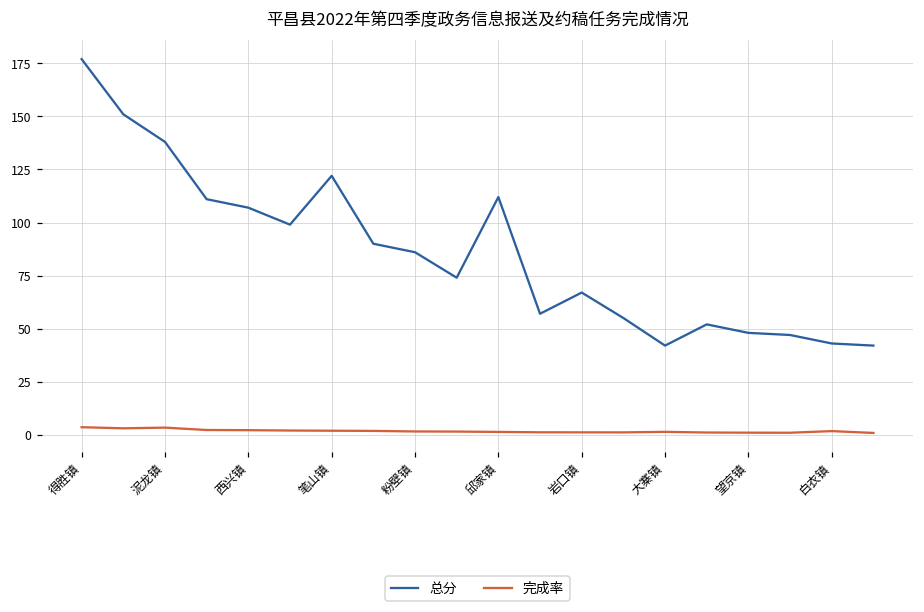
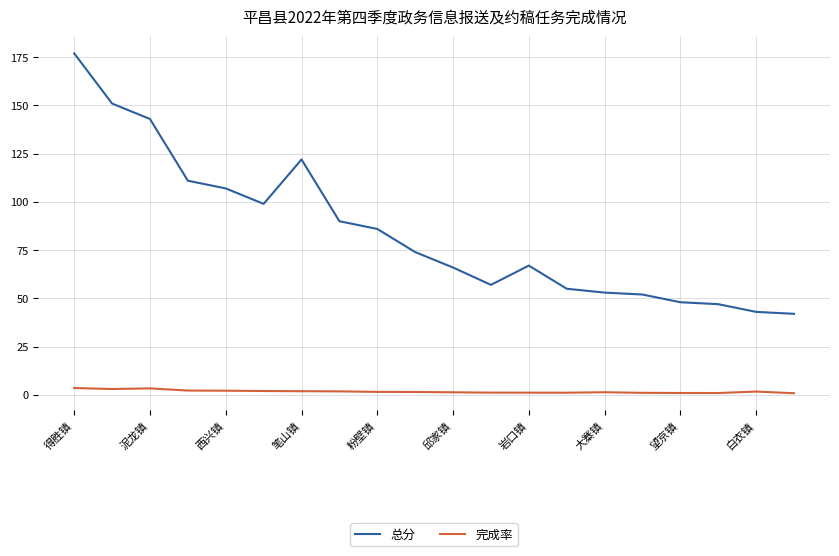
总分, 泥龙镇: 138 -> 143
总分, 邱家镇: 112 -> 66
总分, 大寨镇: 42 -> 53
